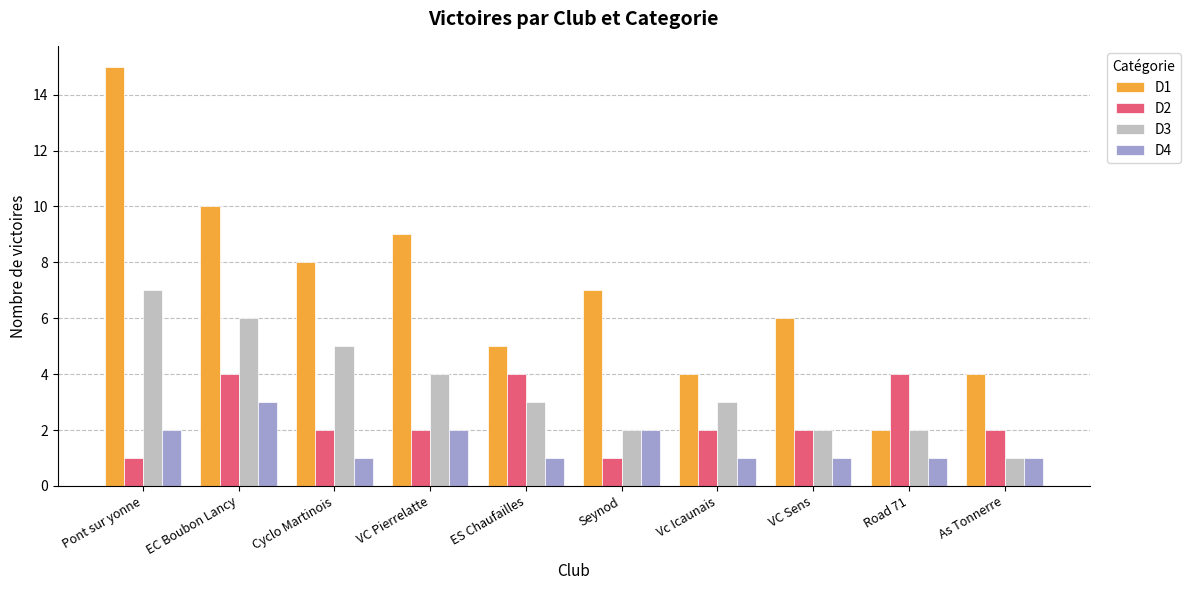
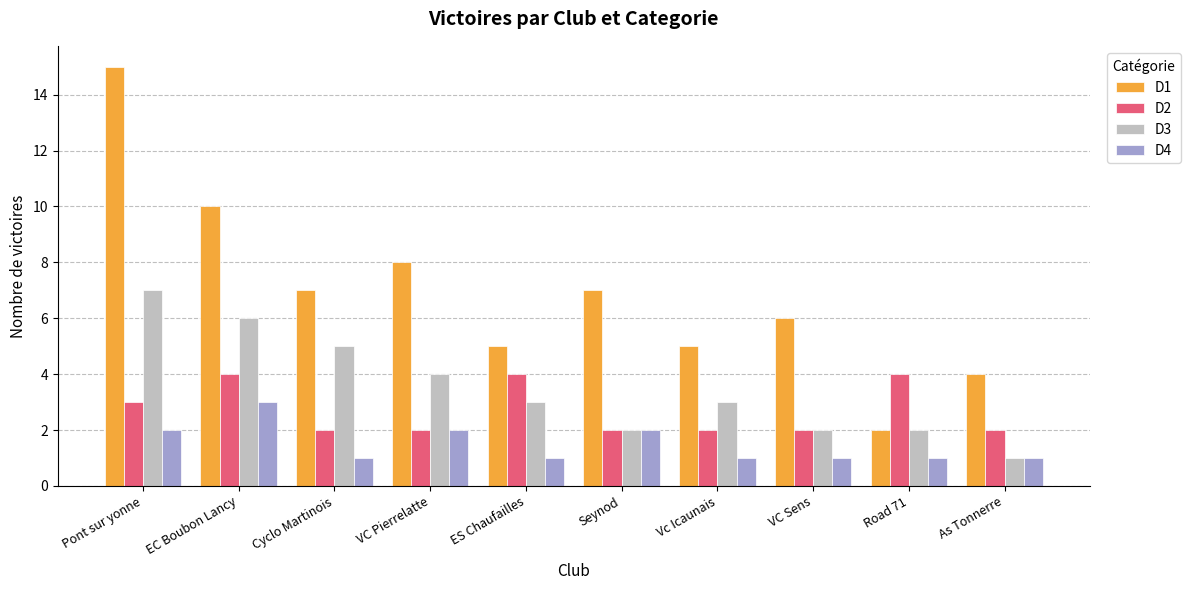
D2, Pont sur yonne: 1 -> 3
D1, Cyclo Martinois: 8 -> 7
D1, VC Pierrelatte: 9 -> 8
D2, Seynod: 1 -> 2
D1, Vc Icaunais: 4 -> 5
